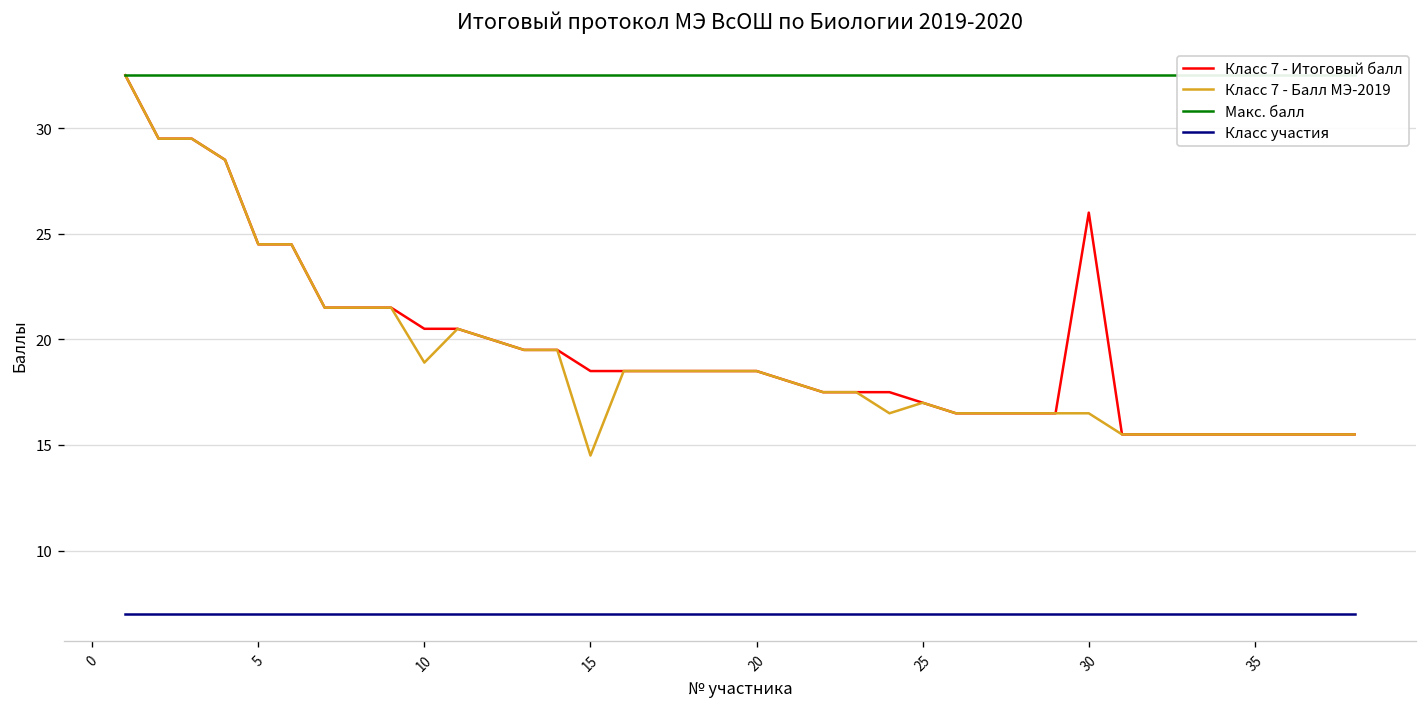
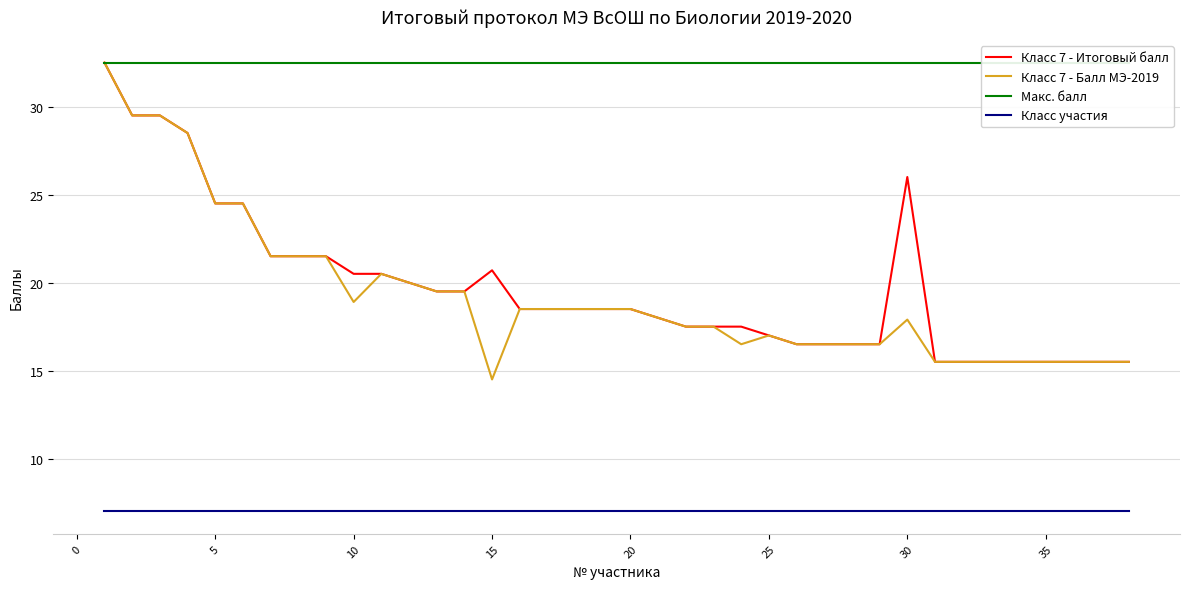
Класс 7 - Итоговый балл, 15: 18.5 -> 20.7
Класс 7 - Балл МЭ-2019, 30: 16.5 -> 17.9
